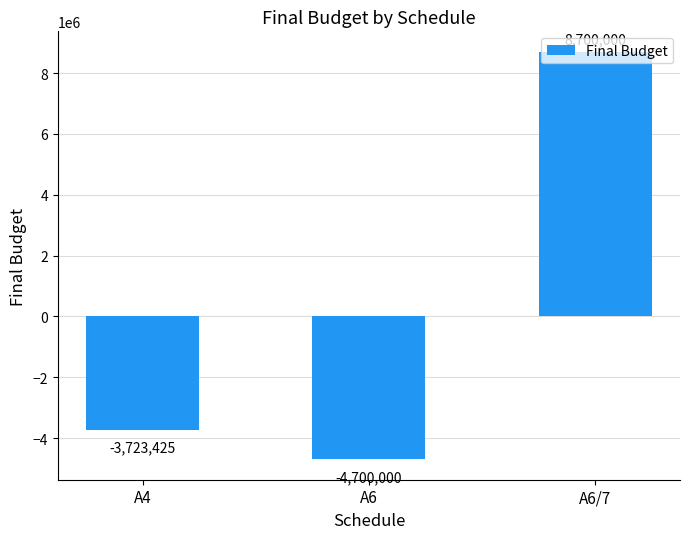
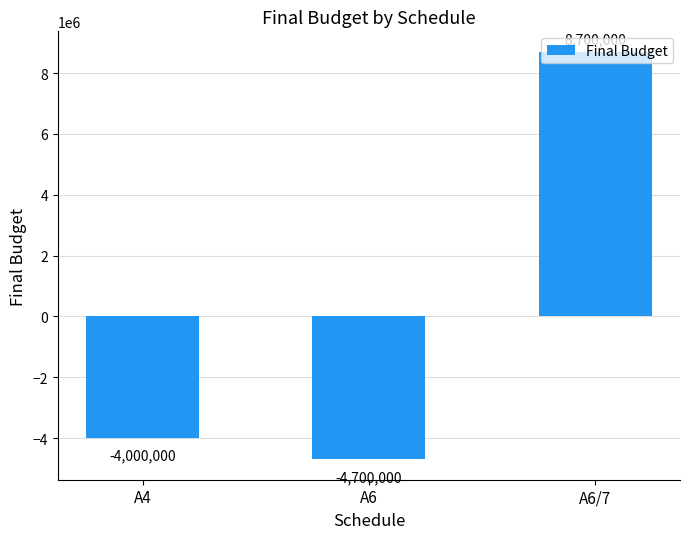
A4: -3,723,425 -> -4,000,000
